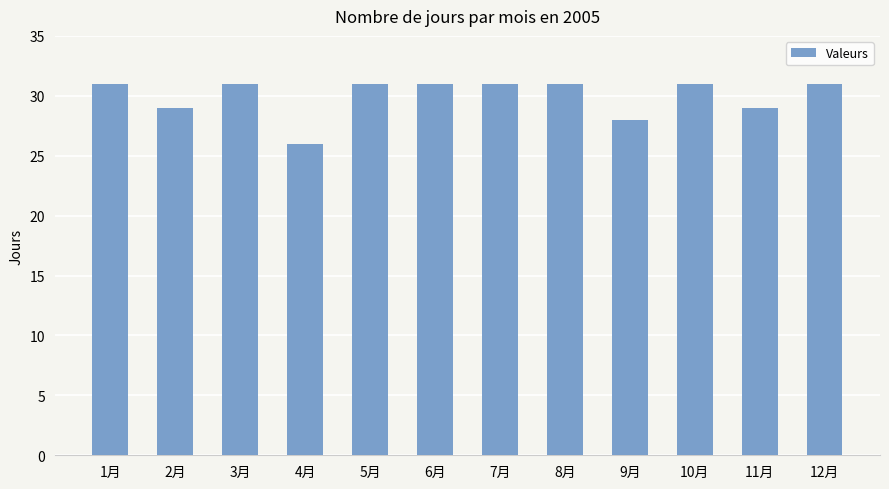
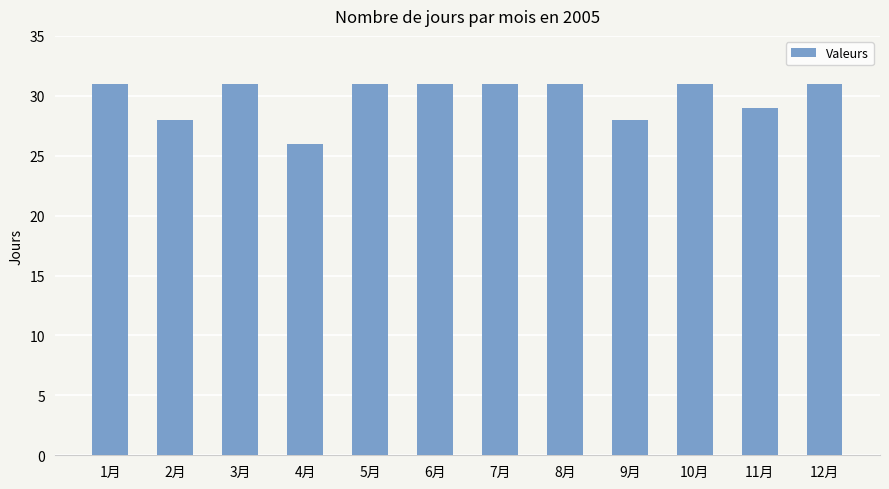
2月: 29 -> 28
